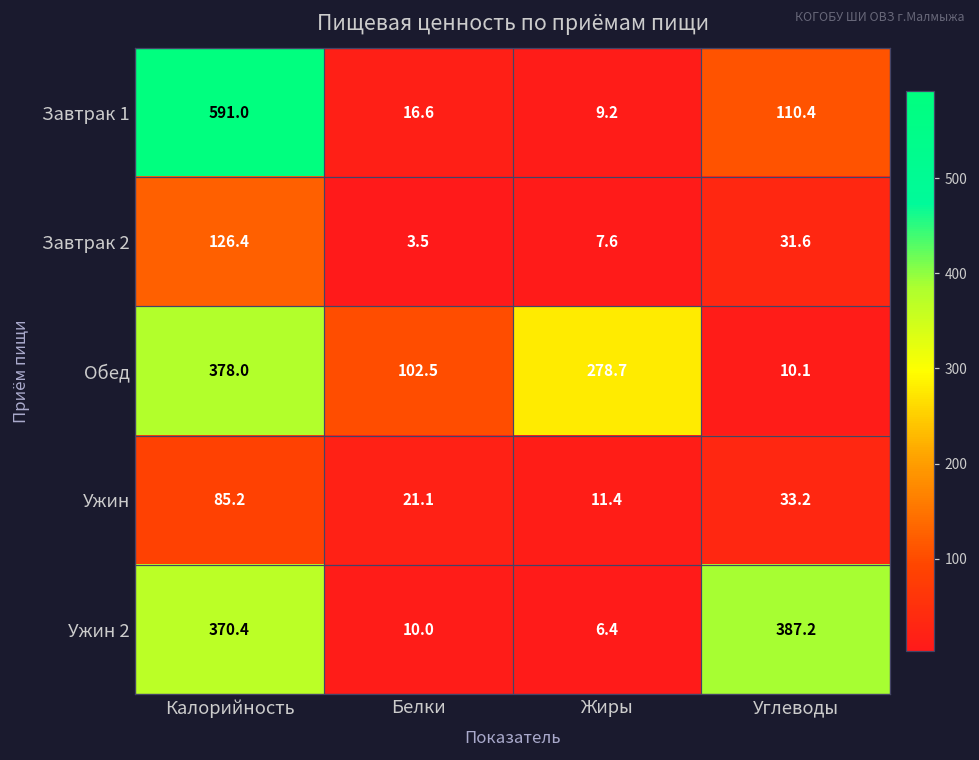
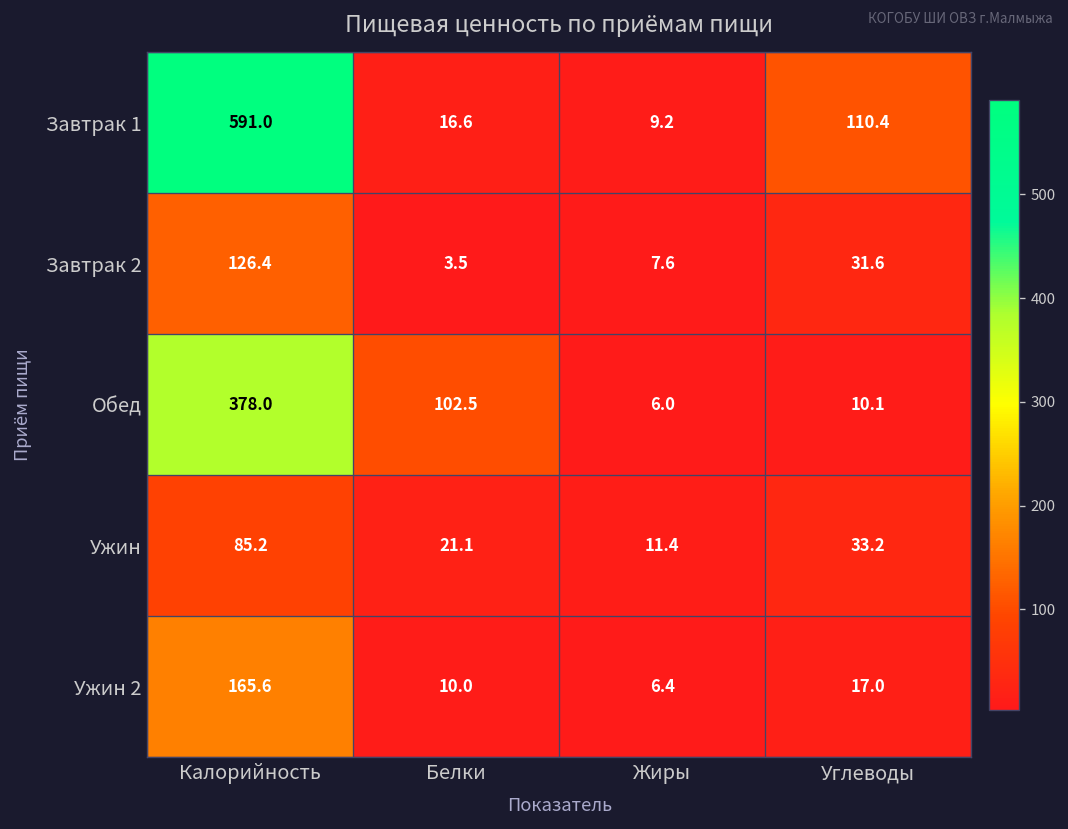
Обед, Жиры: 278.7 -> 6.0
Ужин 2, Калорийность: 370.4 -> 165.6
Ужин 2, Углеводы: 387.2 -> 17.0
